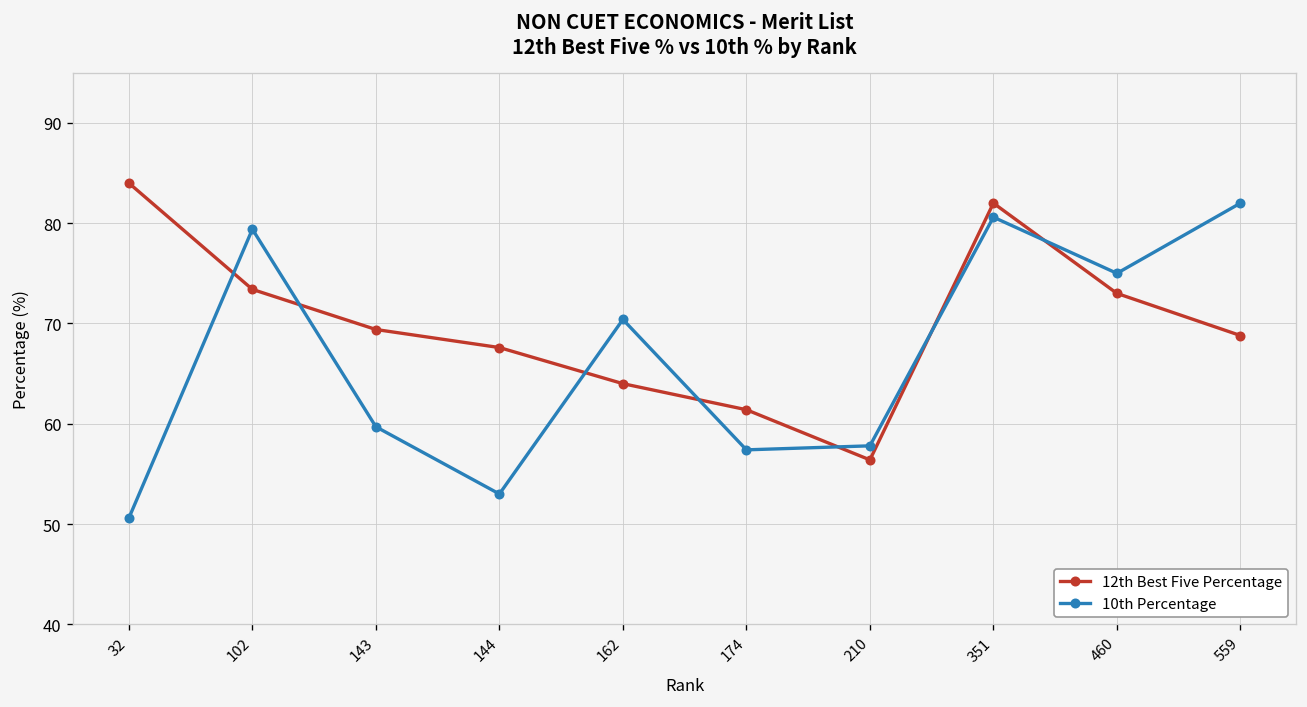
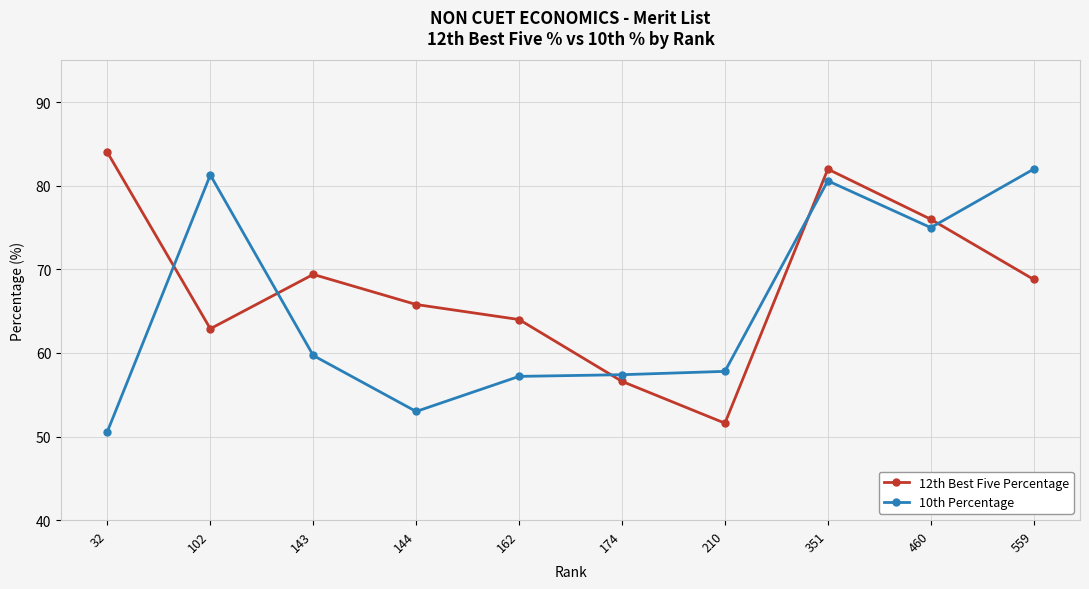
12th Best Five Percentage, 102: 73 -> 63
10th Percentage, 102: 79 -> 81
12th Best Five Percentage, 144: 68 -> 66
10th Percentage, 162: 70 -> 57
12th Best Five Percentage, 174: 61 -> 57
12th Best Five Percentage, 210: 56 -> 52
12th Best Five Percentage, 460: 73 -> 76
